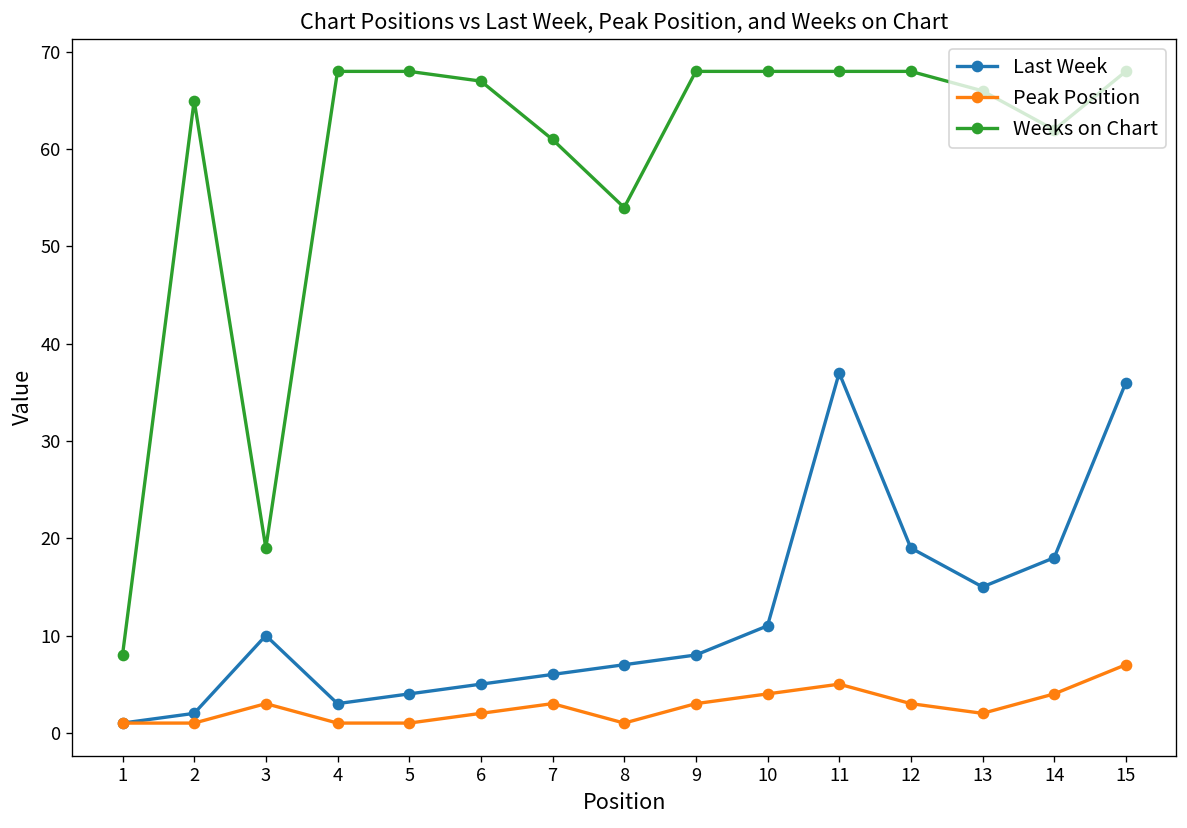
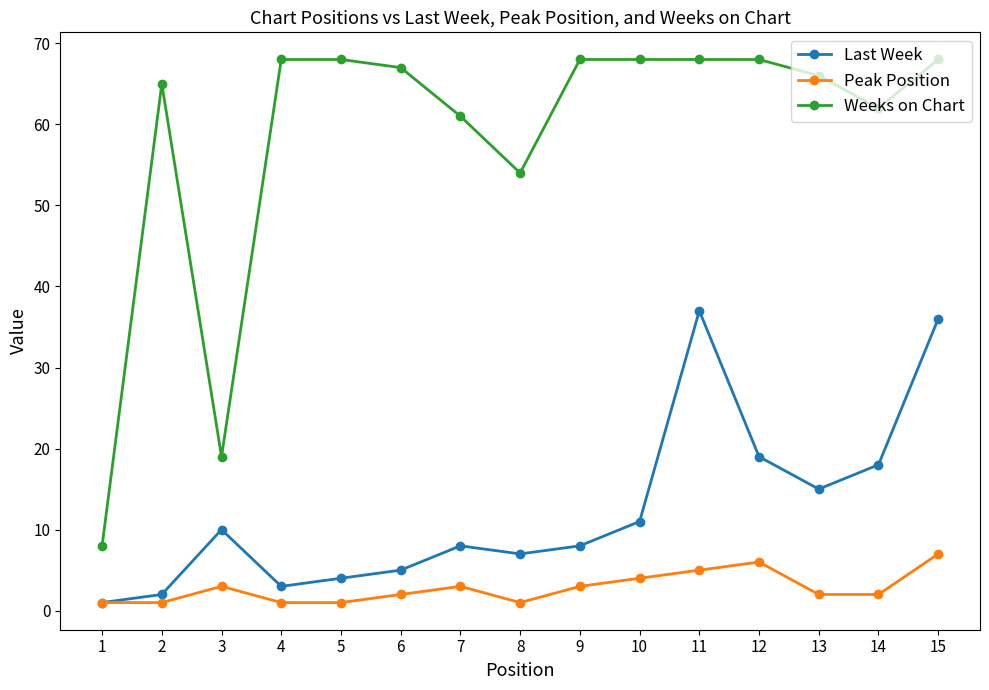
Last Week, 7: 6 -> 8
Peak Position, 12: 3 -> 6
Peak Position, 14: 4 -> 2
